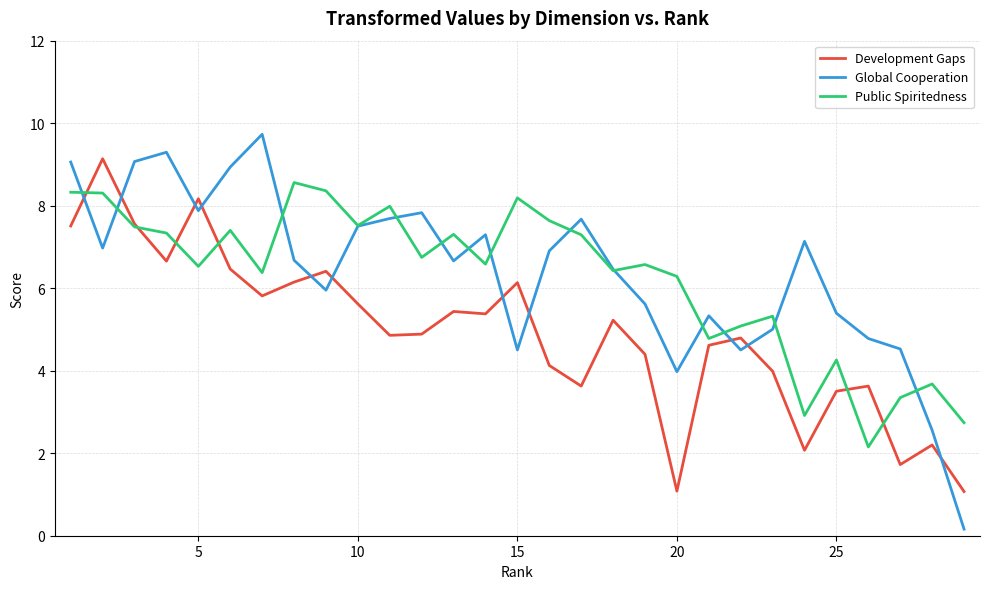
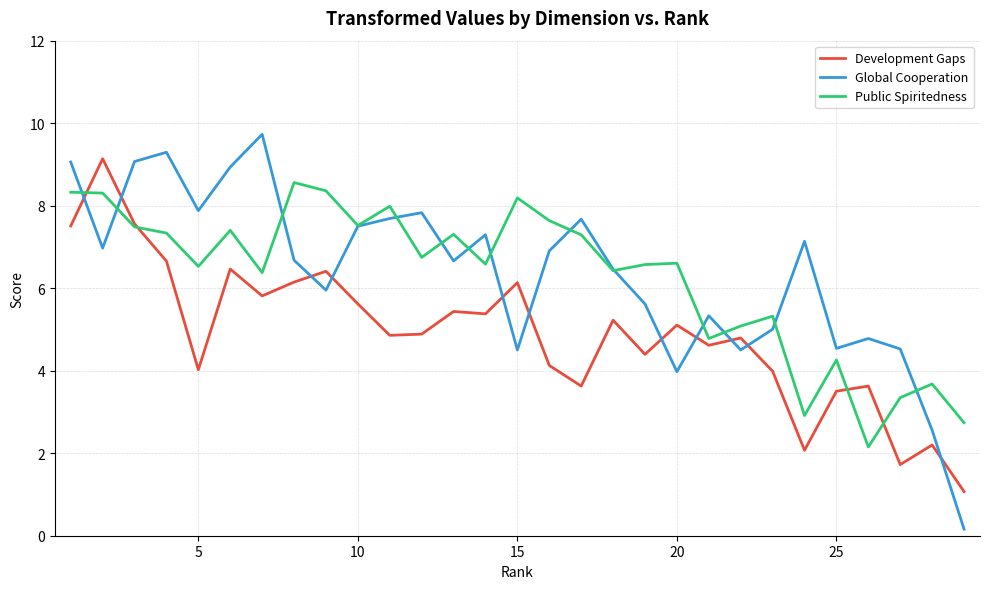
Development Gaps, 5: 8.2 -> 4.0
Development Gaps, 20: 1.1 -> 5.1
Public Spiritedness, 20: 6.3 -> 6.6
Global Cooperation, 25: 5.4 -> 4.5
